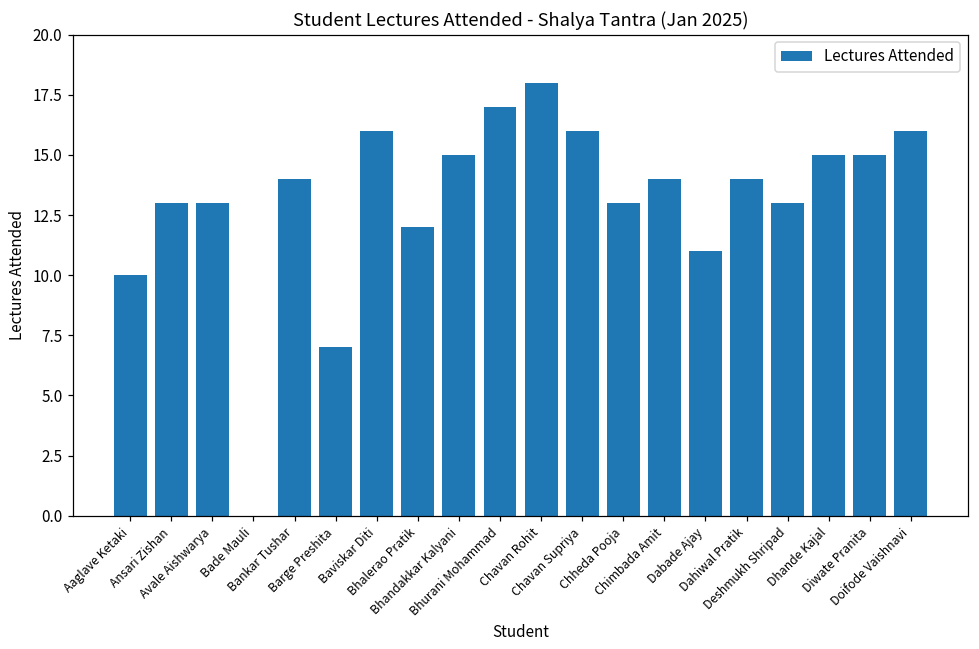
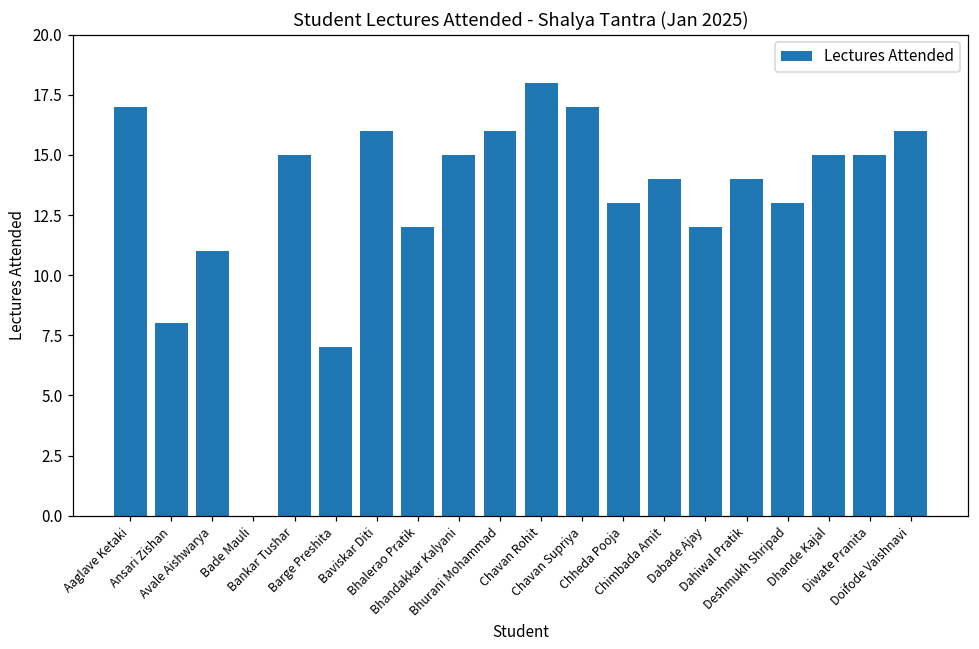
Aaglave Ketaki: 10 -> 17
Ansari Zishan: 13 -> 8
Avale Aishwarya: 13 -> 11
Bankar Tushar: 14 -> 15
Bhurani Mohammad: 17 -> 16
Chavan Supriya: 16 -> 17
Dabade Ajay: 11 -> 12
